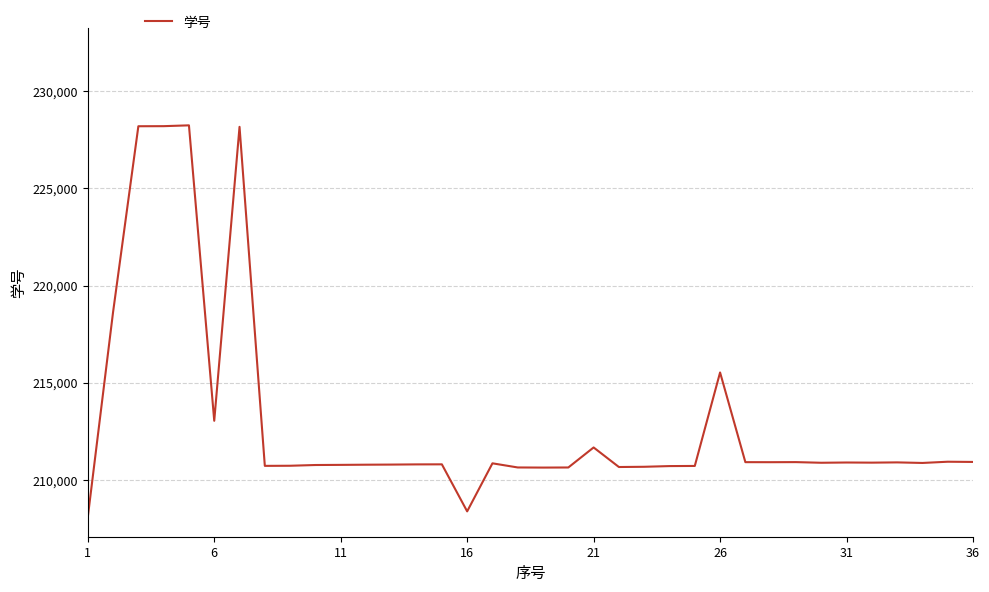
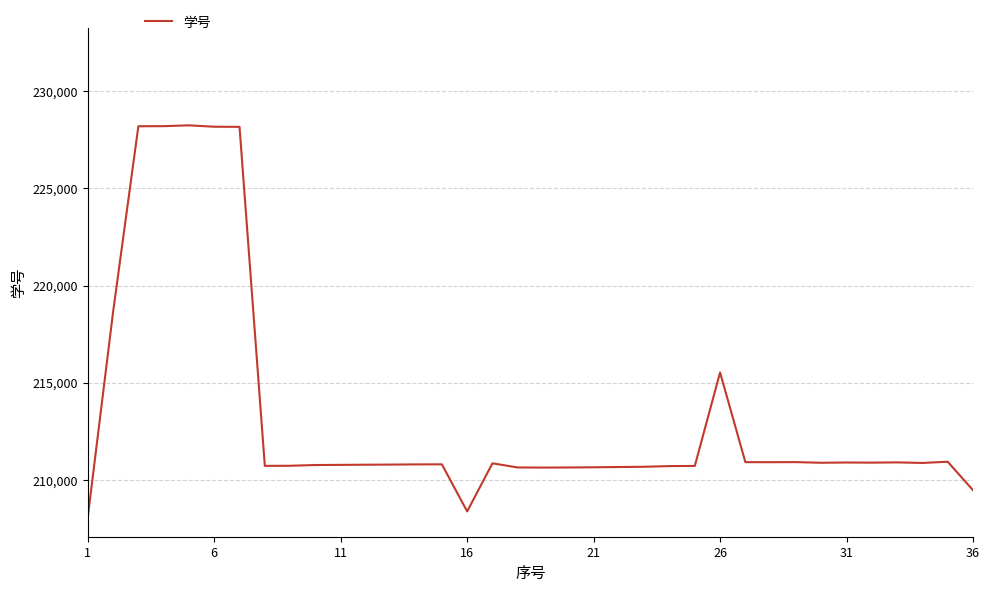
6: 213,000 -> 228,200
21: 211,700 -> 210,700
36: 210,900 -> 209,500
